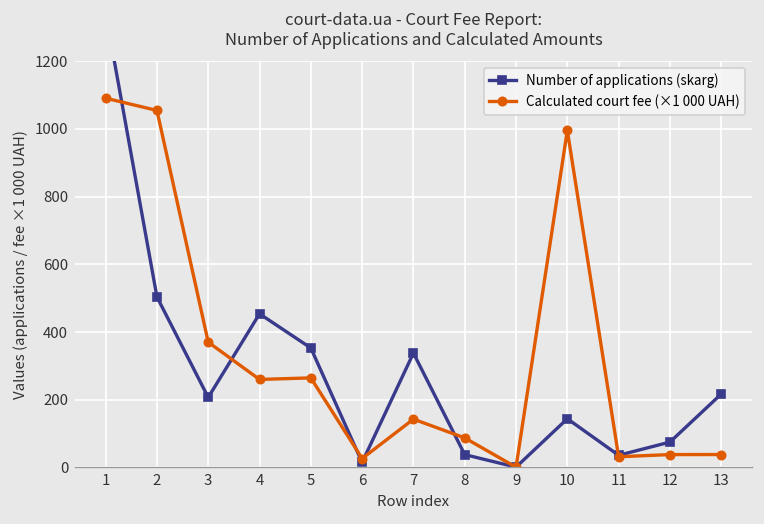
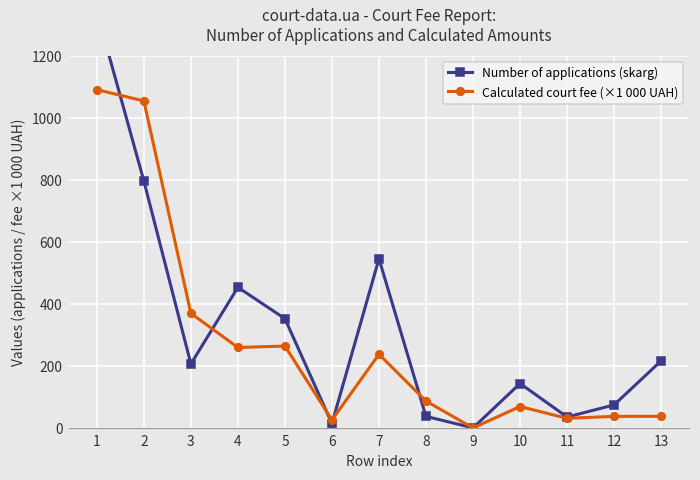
Number of applications (skarg), 2: 500 -> 800
Number of applications (skarg), 7: 340 -> 550
Calculated court fee (×1 000 UAH), 7: 140 -> 240
Calculated court fee (×1 000 UAH), 10: 1000 -> 70
